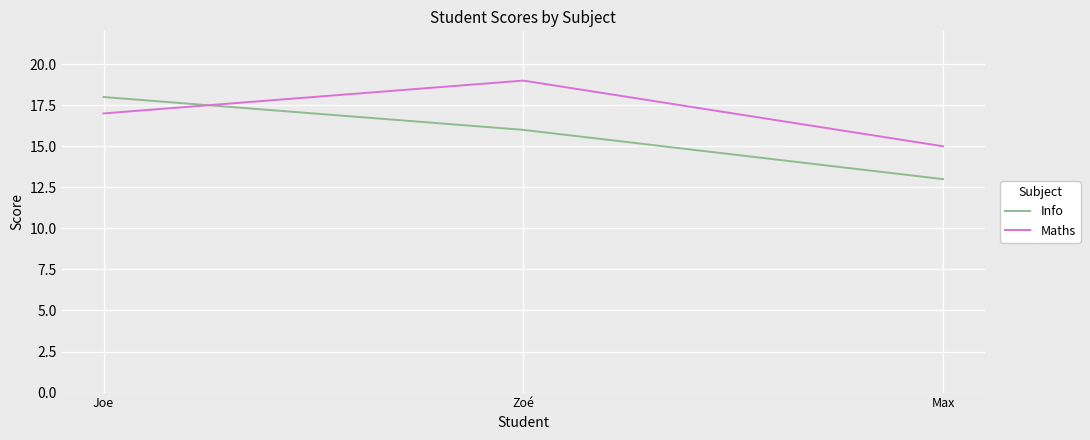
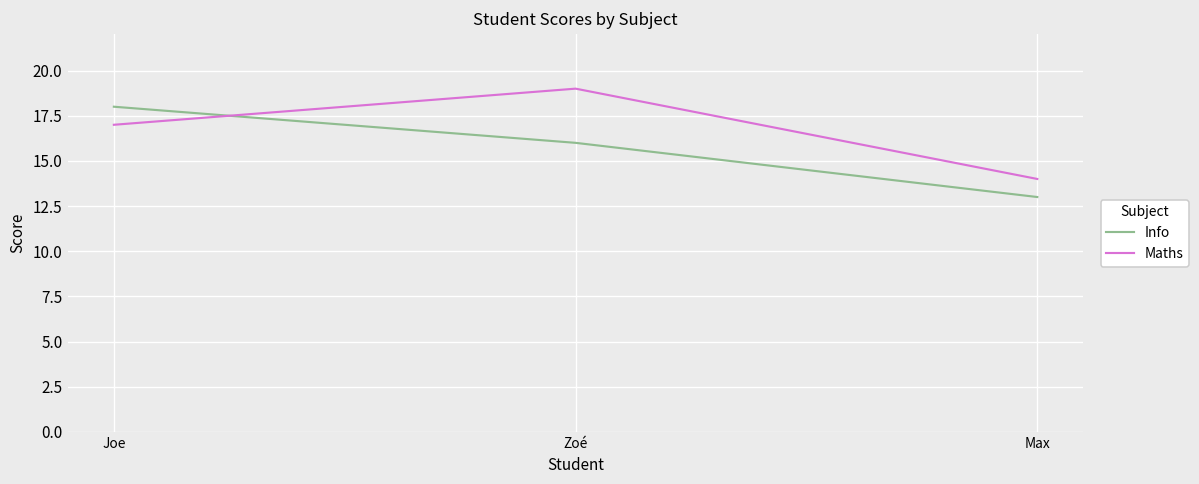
Maths, Max: 15 -> 14
